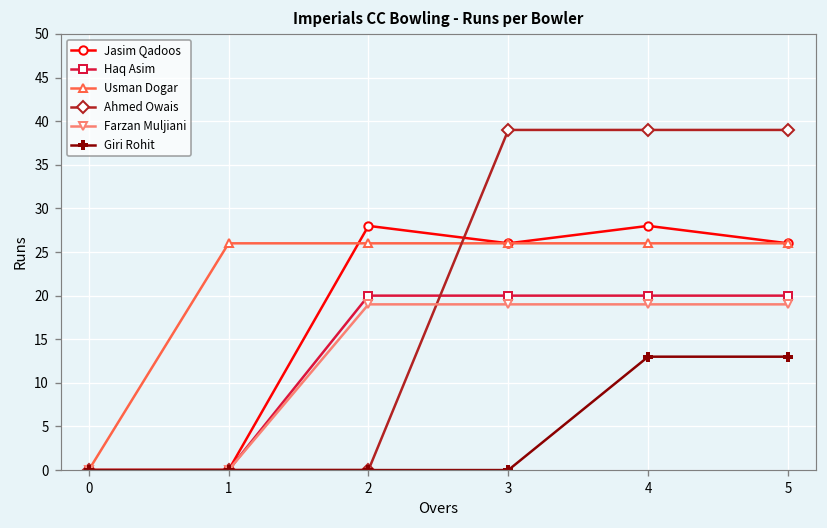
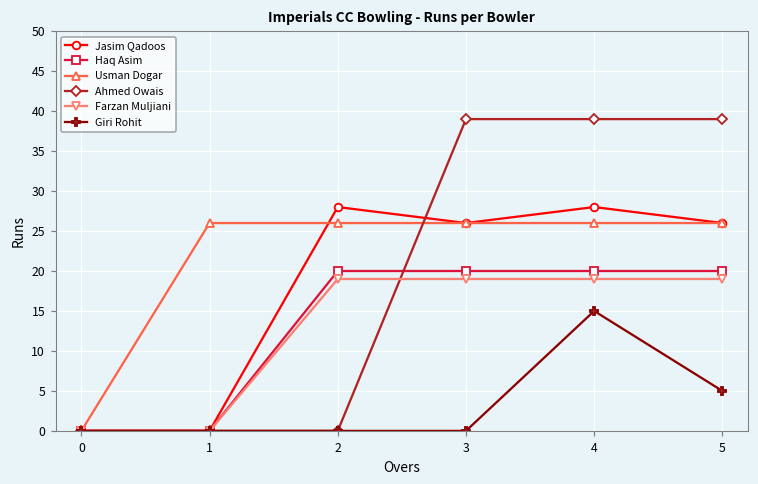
Giri Rohit, 4: 13 -> 15
Giri Rohit, 5: 13 -> 5
